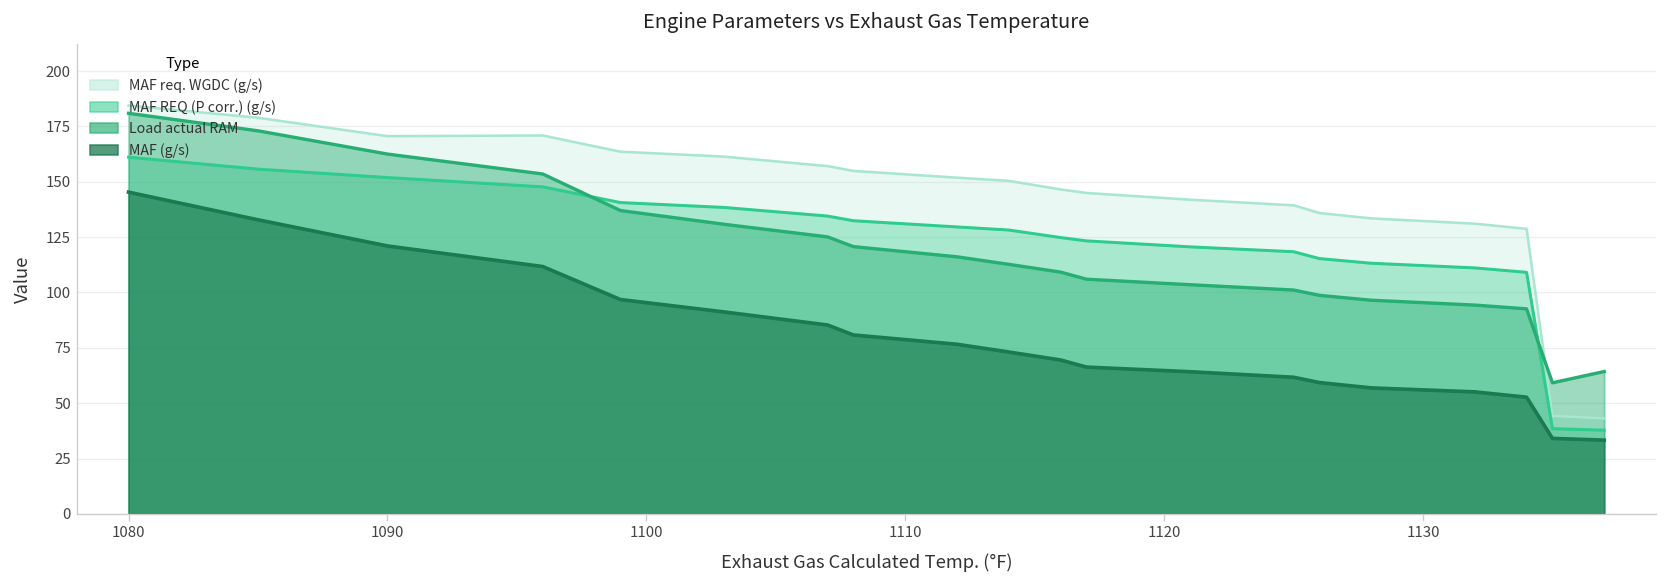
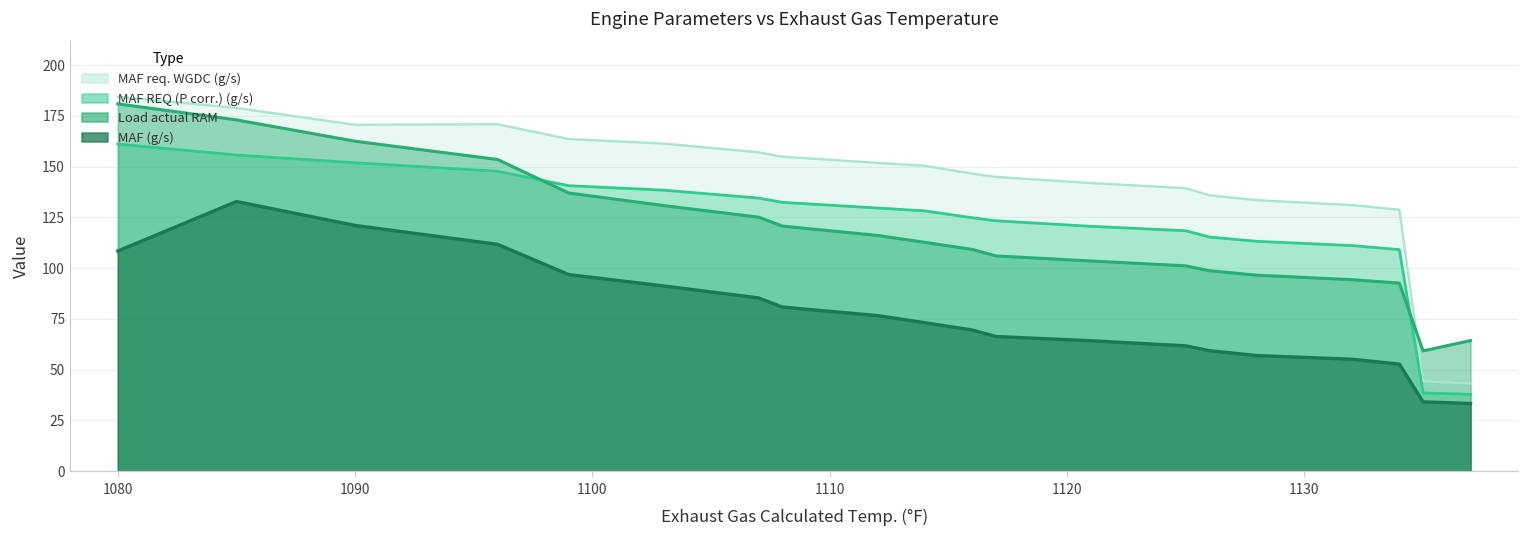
MAF (g/s), 1080: 145 -> 108
